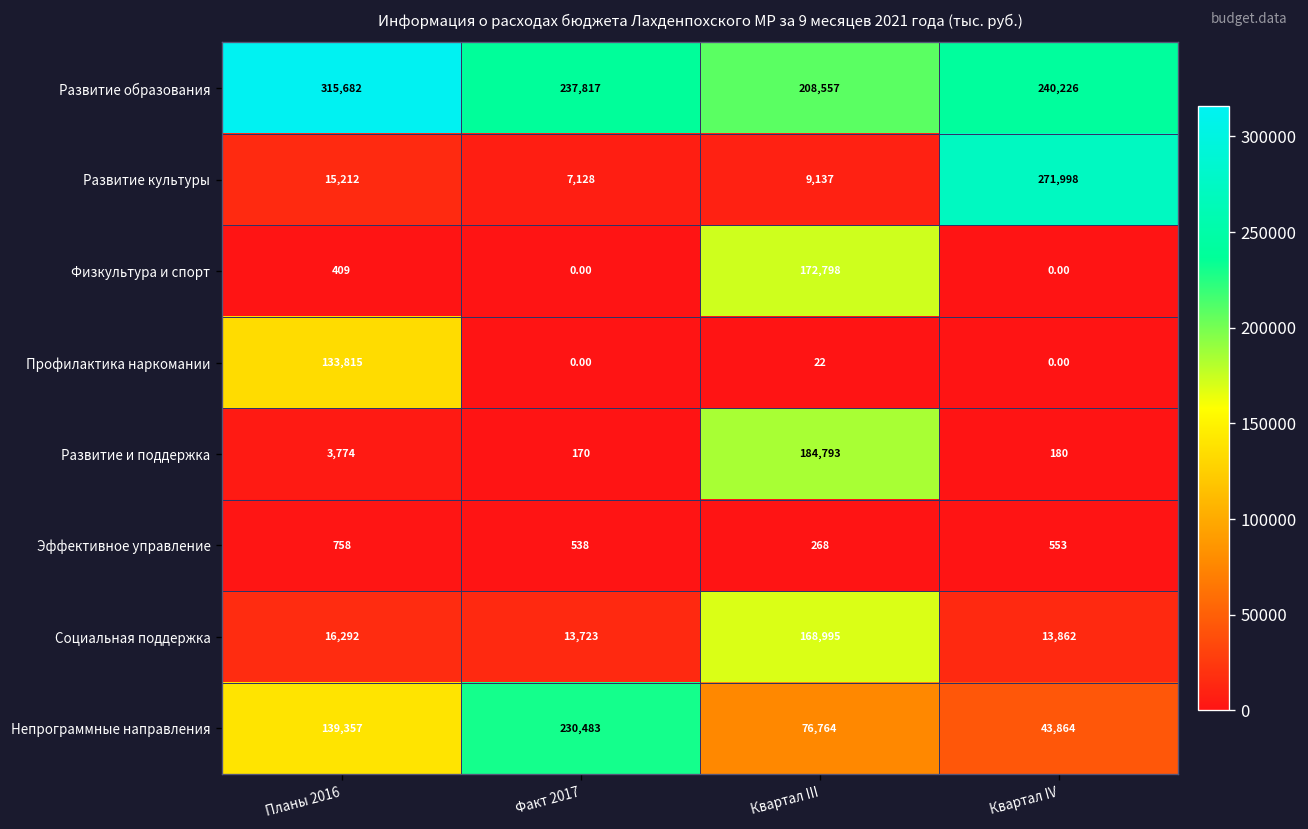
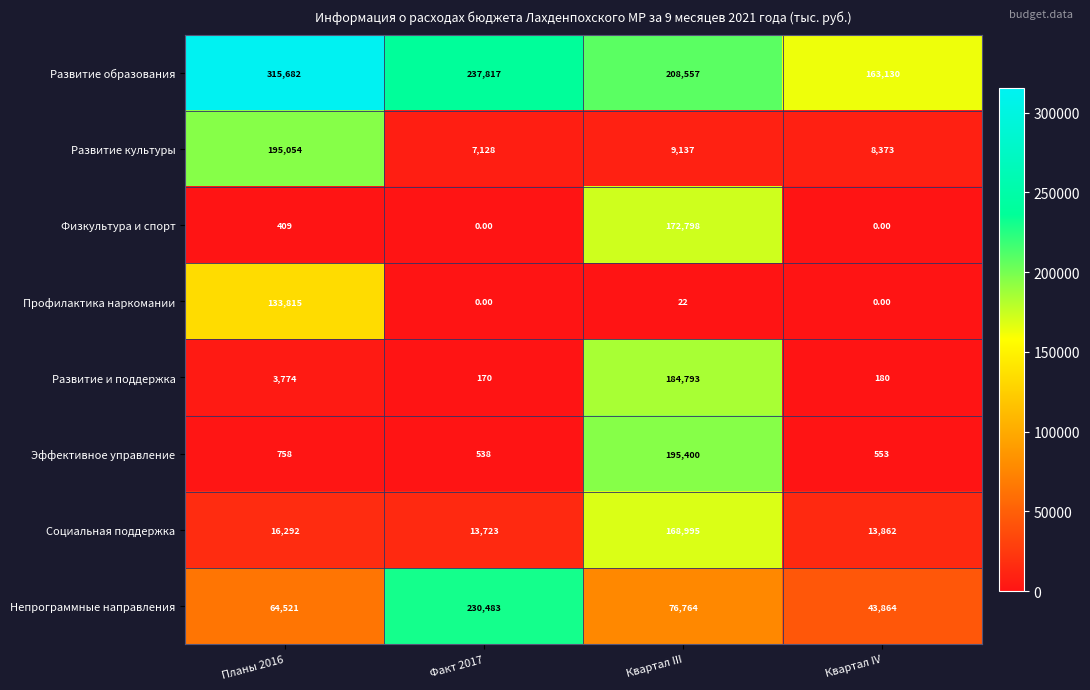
Развитие образования, Квартал IV: 240,226 -> 163,130
Развитие культуры, Планы 2016: 15,212 -> 195,054
Развитие культуры, Квартал IV: 271,998 -> 8,373
Эффективное управление, Квартал III: 268 -> 195,400
Непрограммные направления, Планы 2016: 139,357 -> 64,521
